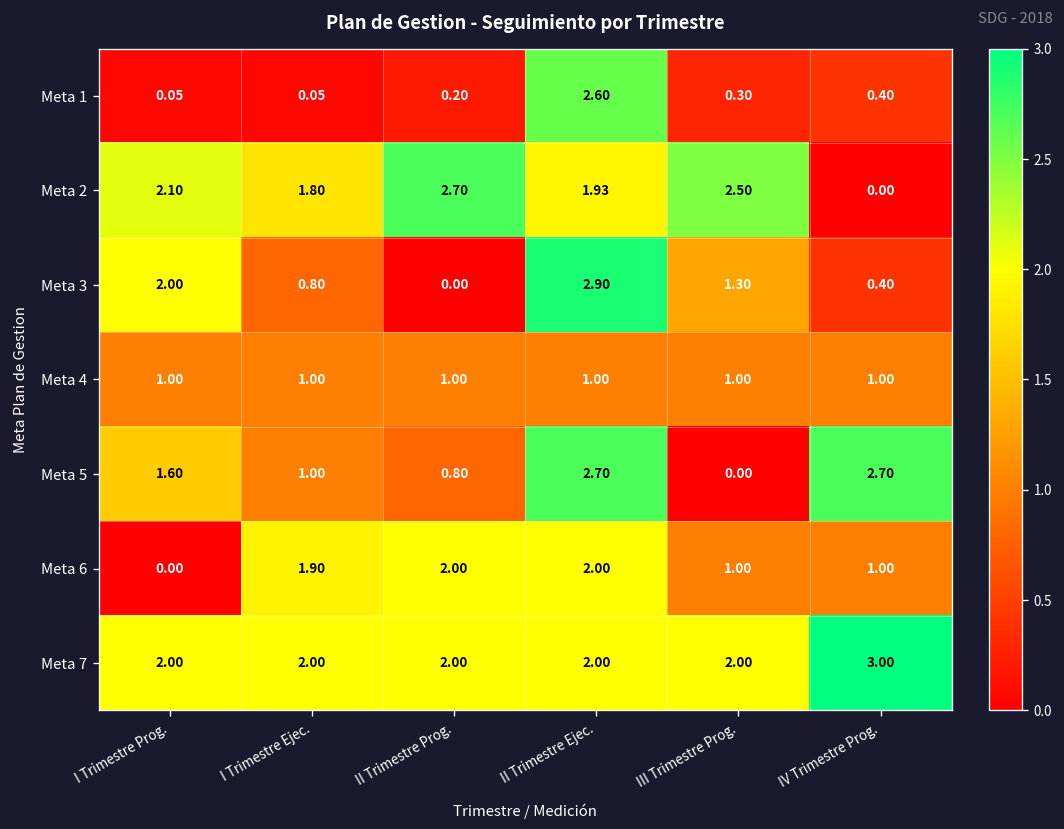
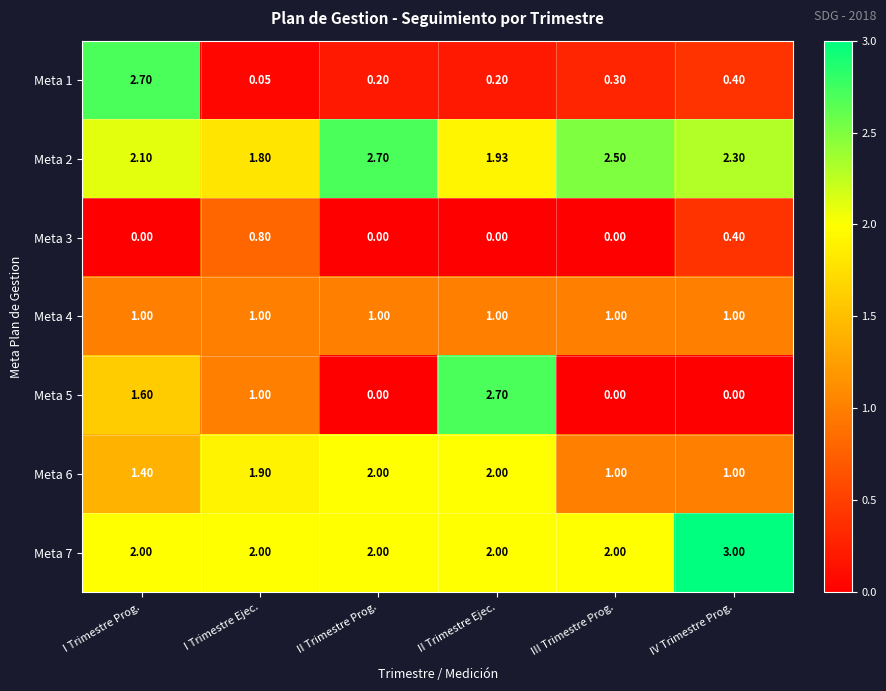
Meta 1, I Trimestre Prog.: 0.05 -> 2.70
Meta 1, II Trimestre Ejec.: 2.60 -> 0.20
Meta 2, IV Trimestre Prog.: 0.00 -> 2.30
Meta 3, I Trimestre Prog.: 2.00 -> 0.00
Meta 3, II Trimestre Ejec.: 2.90 -> 0.00
Meta 3, III Trimestre Prog.: 1.30 -> 0.00
Meta 5, II Trimestre Prog.: 0.80 -> 0.00
Meta 5, IV Trimestre Prog.: 2.70 -> 0.00
Meta 6, I Trimestre Prog.: 0.00 -> 1.40
